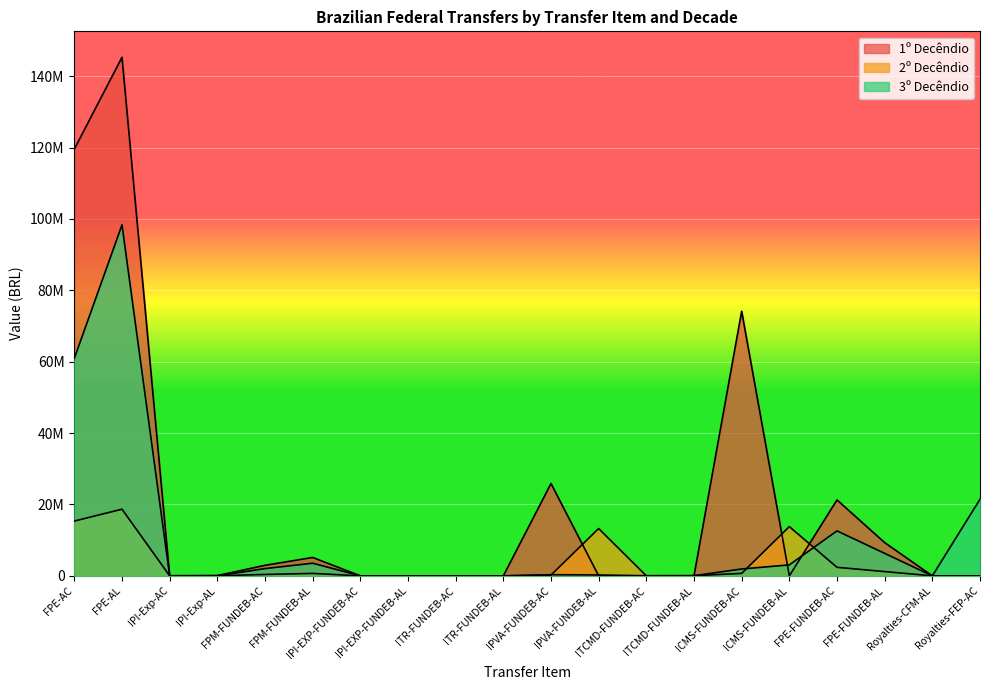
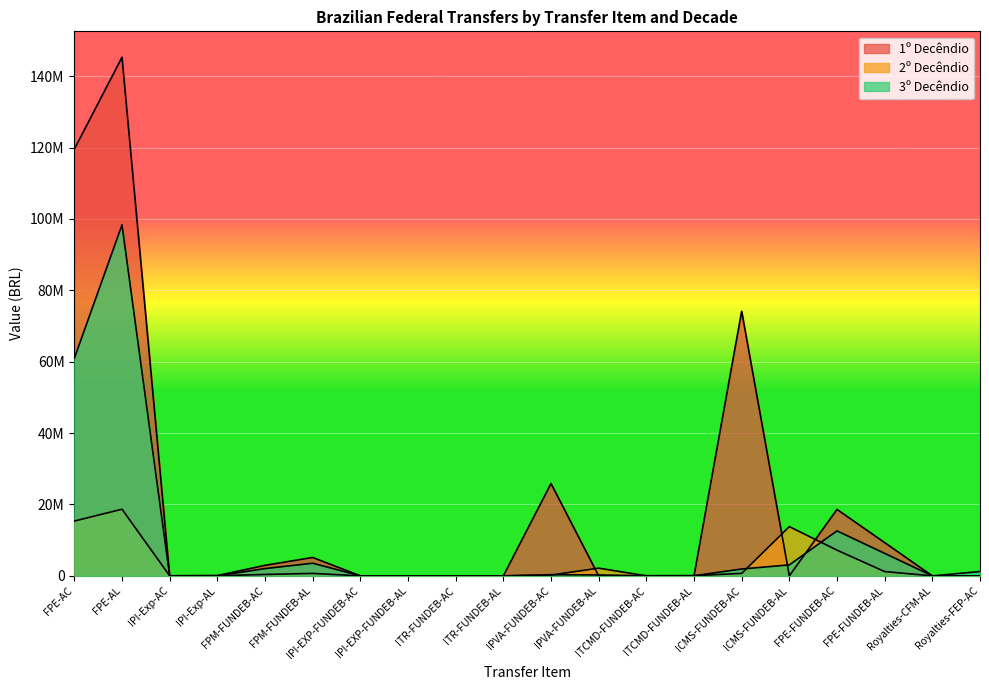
2º Decêndio, IPVA-FUNDEB-AL: 13000000 -> 2000000
1º Decêndio, FPE-FUNDEB-AC: 21000000 -> 19000000
2º Decêndio, FPE-FUNDEB-AC: 2000000 -> 7000000
3º Decêndio, Royalties-FEP-AC: 21000000 -> 1000000
